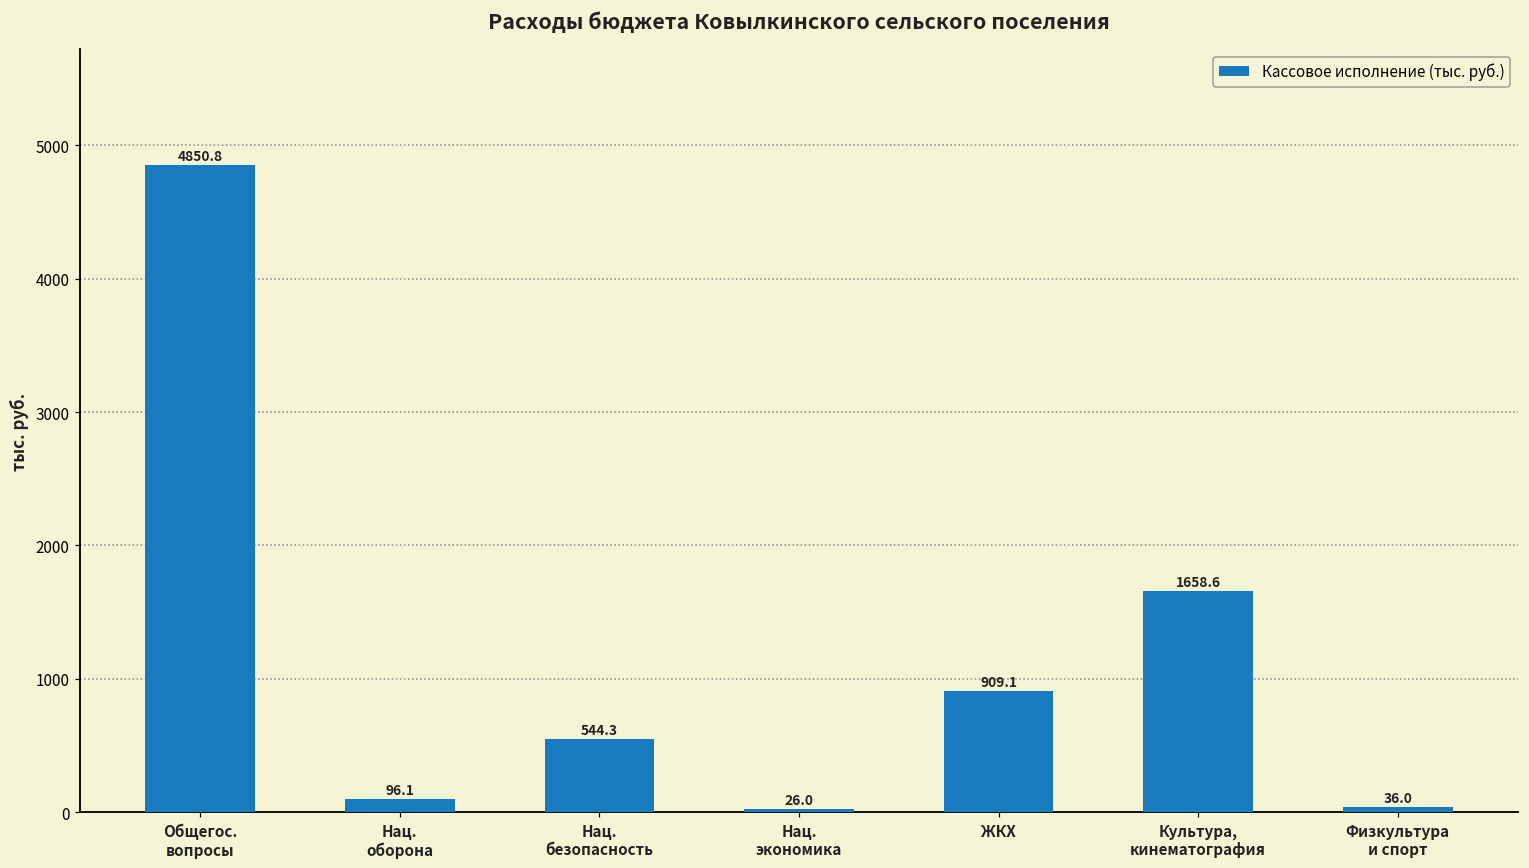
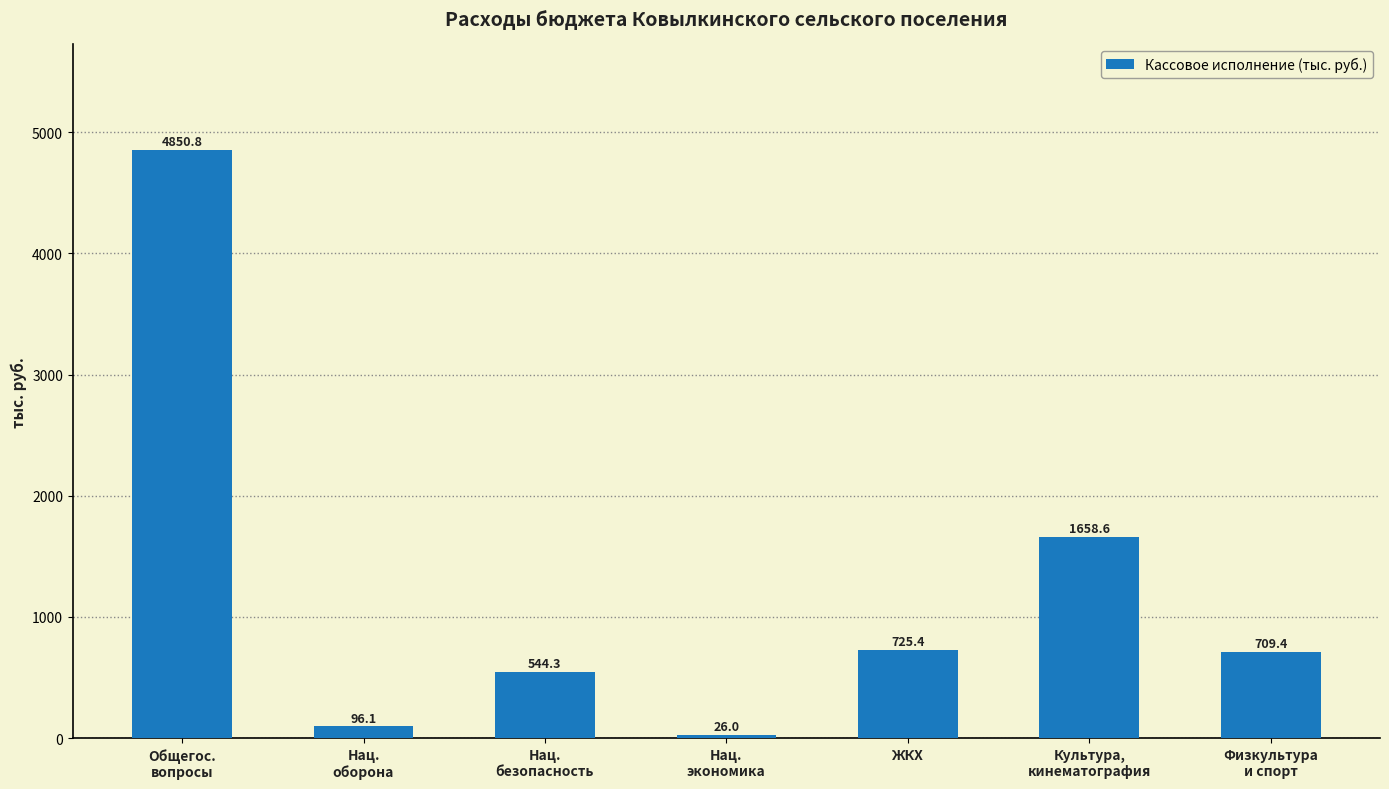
ЖКХ: 909.1 -> 725.4
Физкультура и спорт: 36.0 -> 709.4
